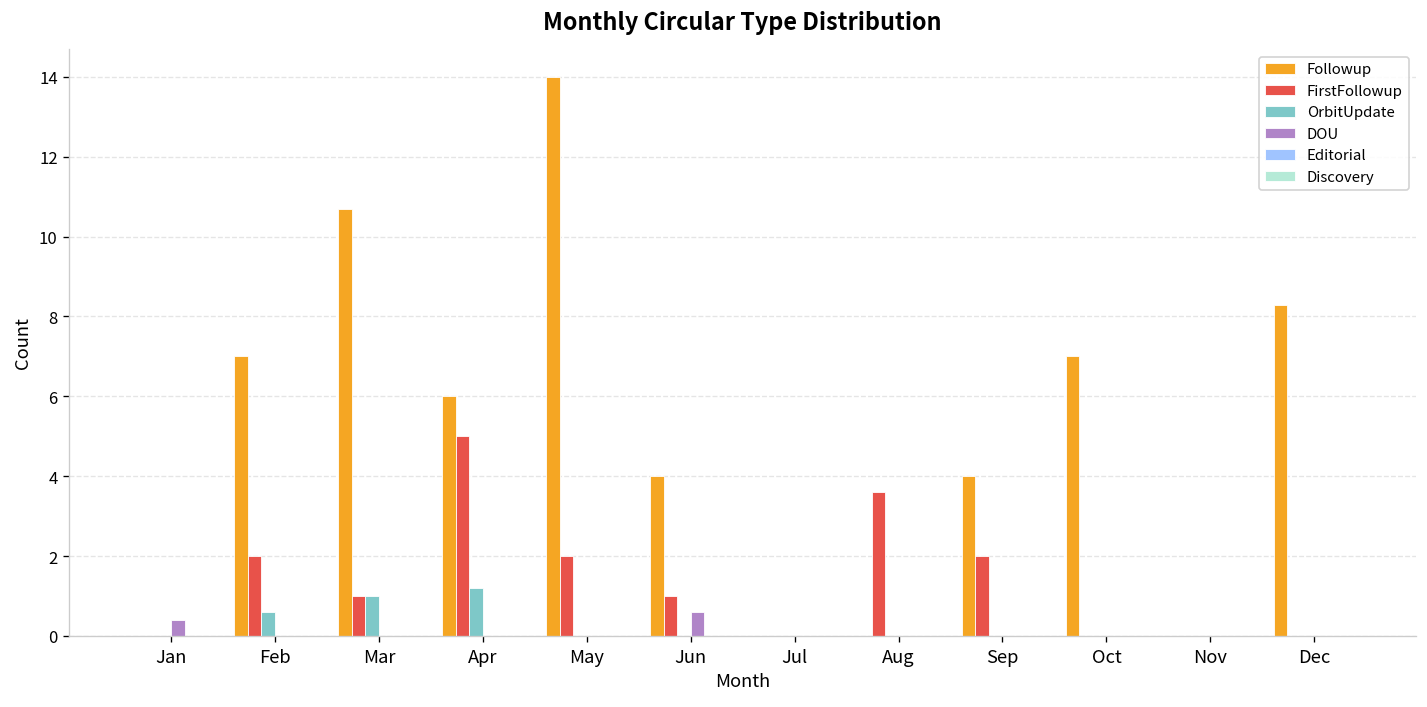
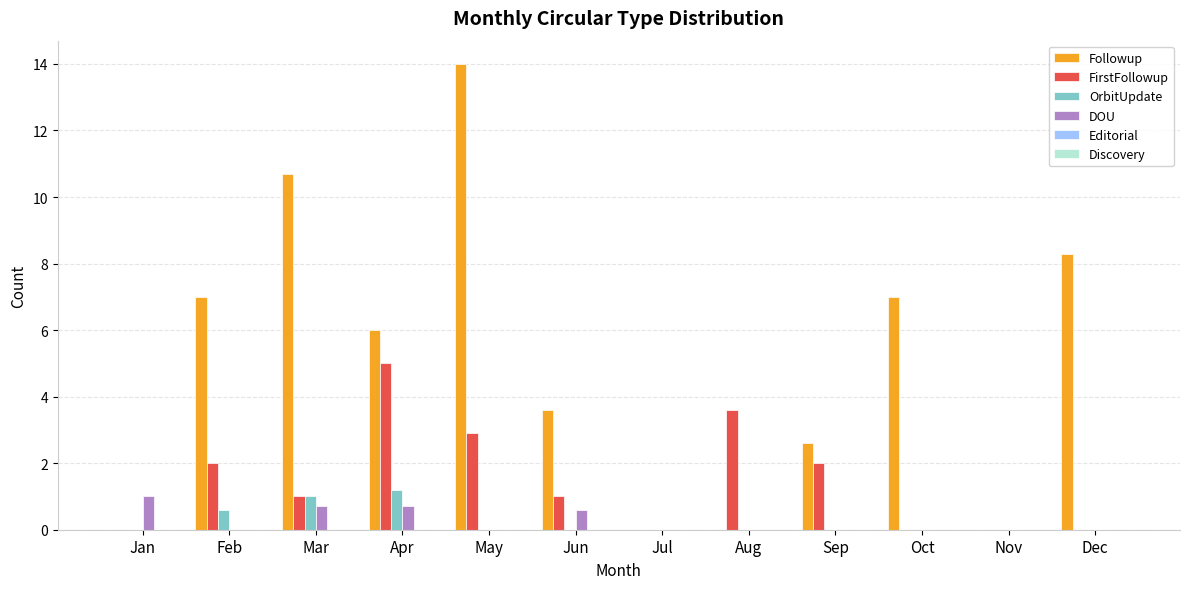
DOU, Jan: 0.4 -> 1.0
DOU, Mar: 0.0 -> 0.7
DOU, Apr: 0.0 -> 0.7
FirstFollowup, May: 2.0 -> 2.9
Followup, Jun: 4.0 -> 3.6
Followup, Sep: 4.0 -> 2.6
